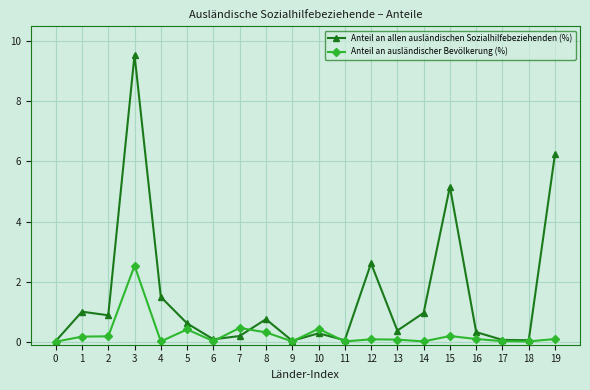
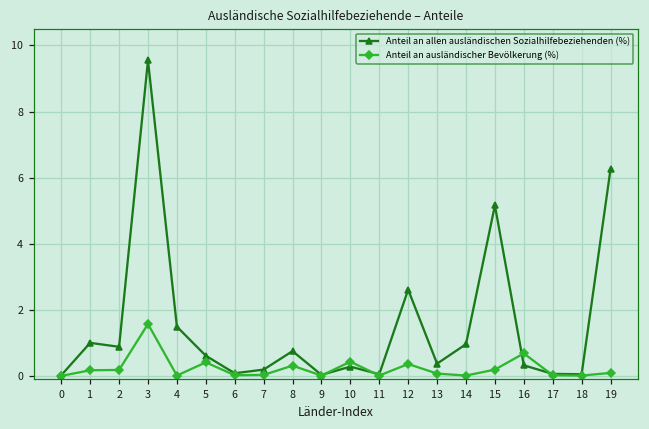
Anteil an ausländischer Bevölkerung (%), 3: 2.5 -> 1.6
Anteil an ausländischer Bevölkerung (%), 7: 0.5 -> 0.0
Anteil an ausländischer Bevölkerung (%), 12: 0.1 -> 0.4
Anteil an ausländischer Bevölkerung (%), 16: 0.1 -> 0.7
